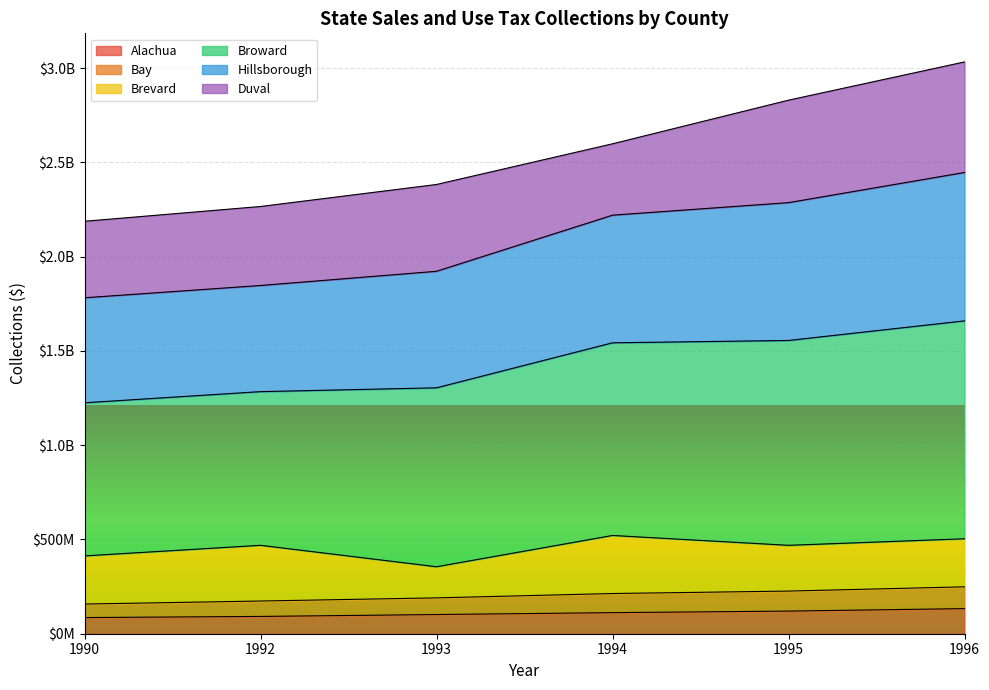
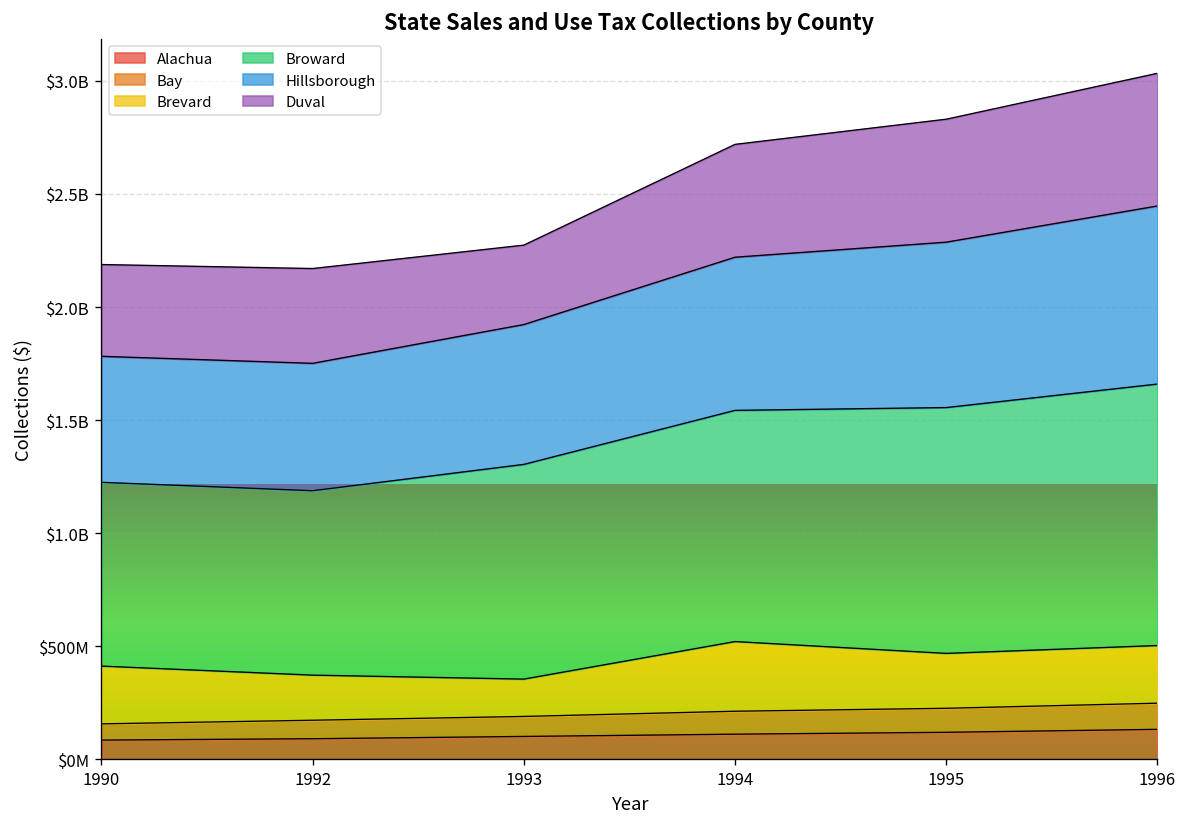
Brevard, 1992: $300000000 -> $200000000
Duval, 1993: $460000000 -> $350000000
Duval, 1994: $380000000 -> $500000000
